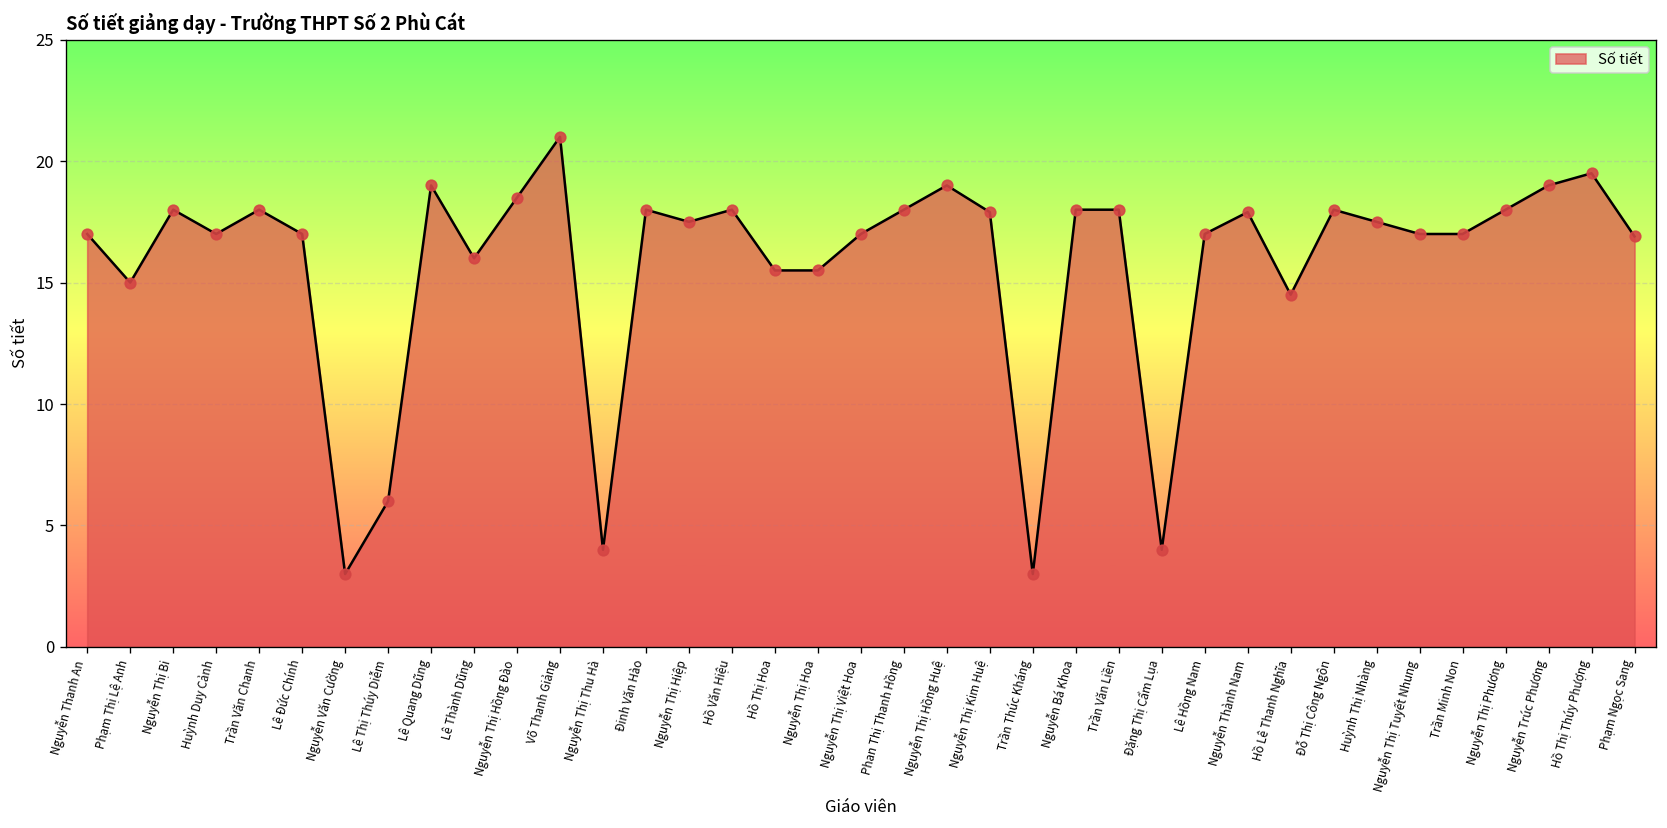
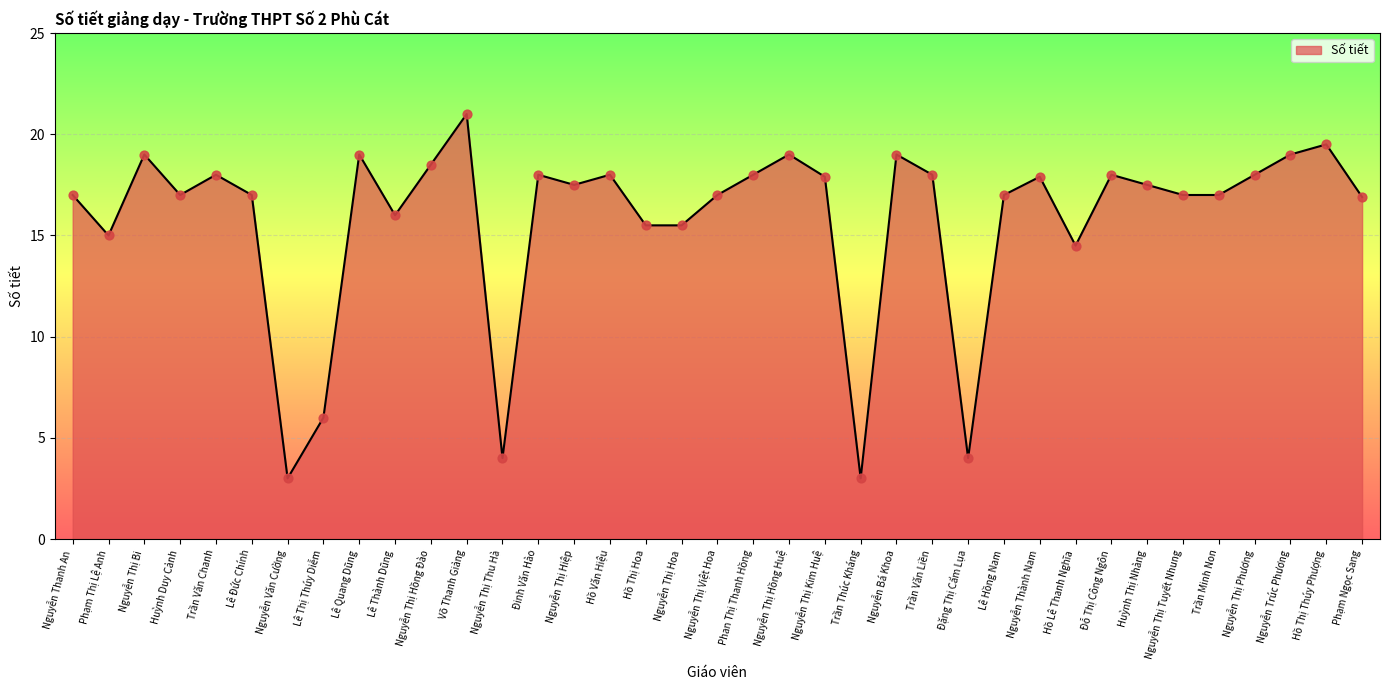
Nguyễn Thị Bi: 18 -> 19
Nguyễn Bá Khoa: 18 -> 19
